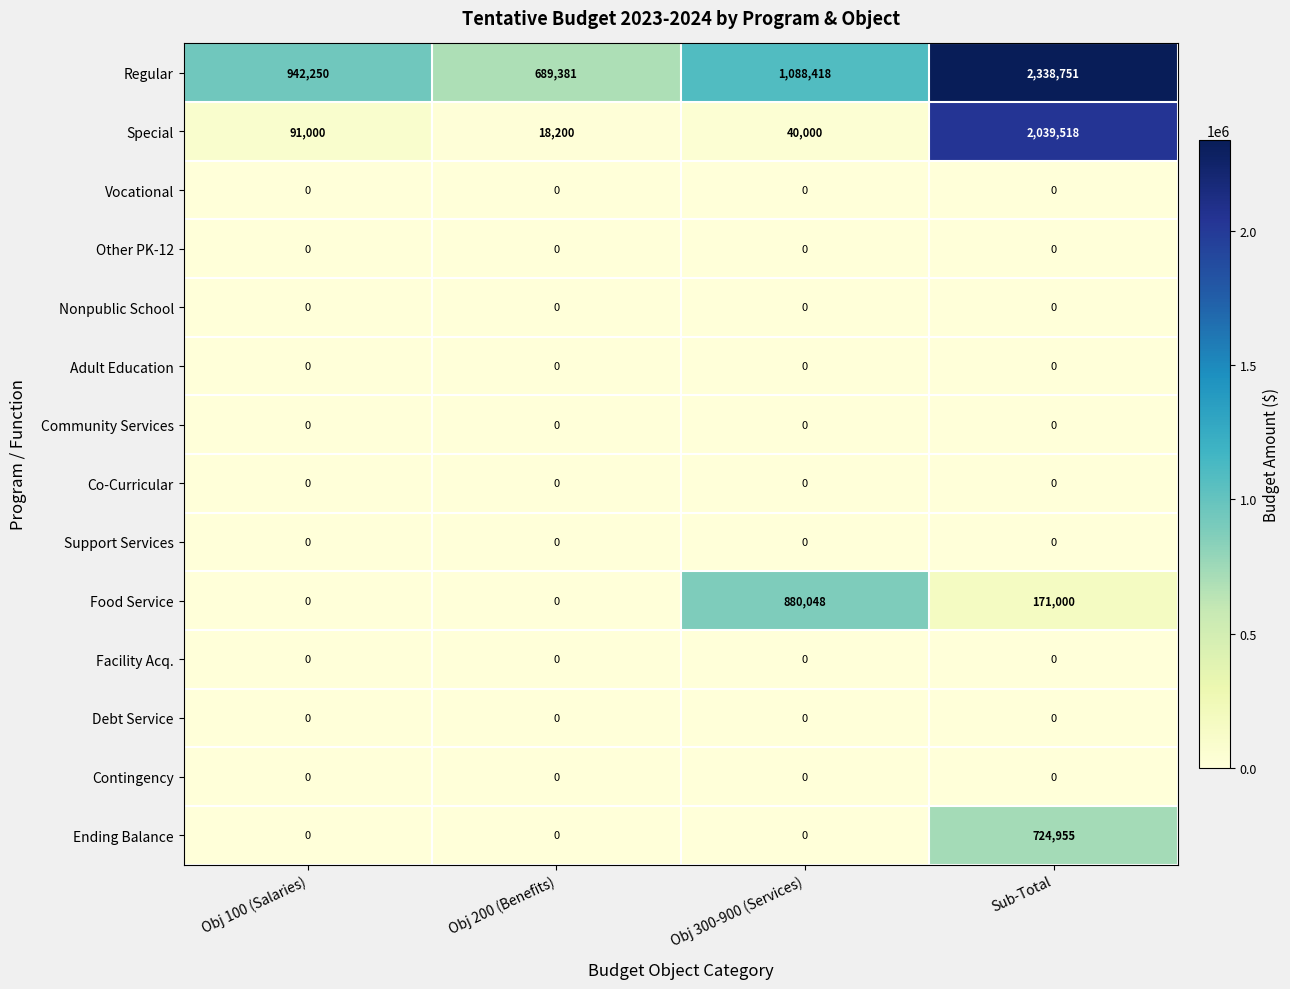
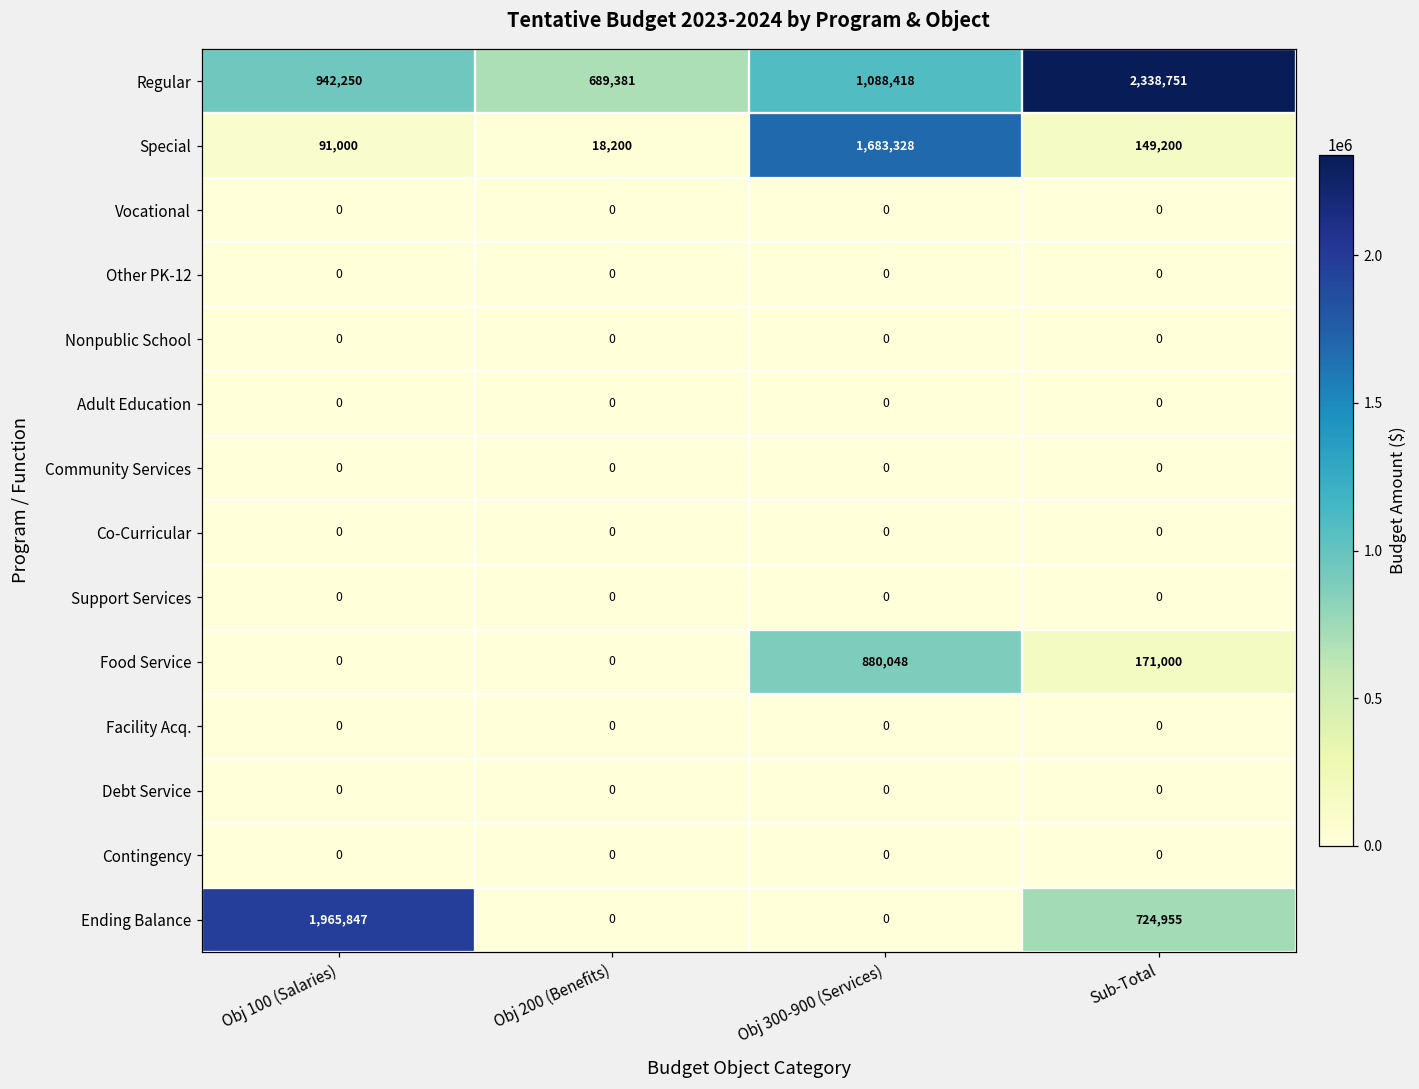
Special, Obj 300-900 (Services): 40,000 -> 1,683,328
Special, Sub-Total: 2,039,518 -> 149,200
Ending Balance, Obj 100 (Salaries): 0 -> 1,965,847
